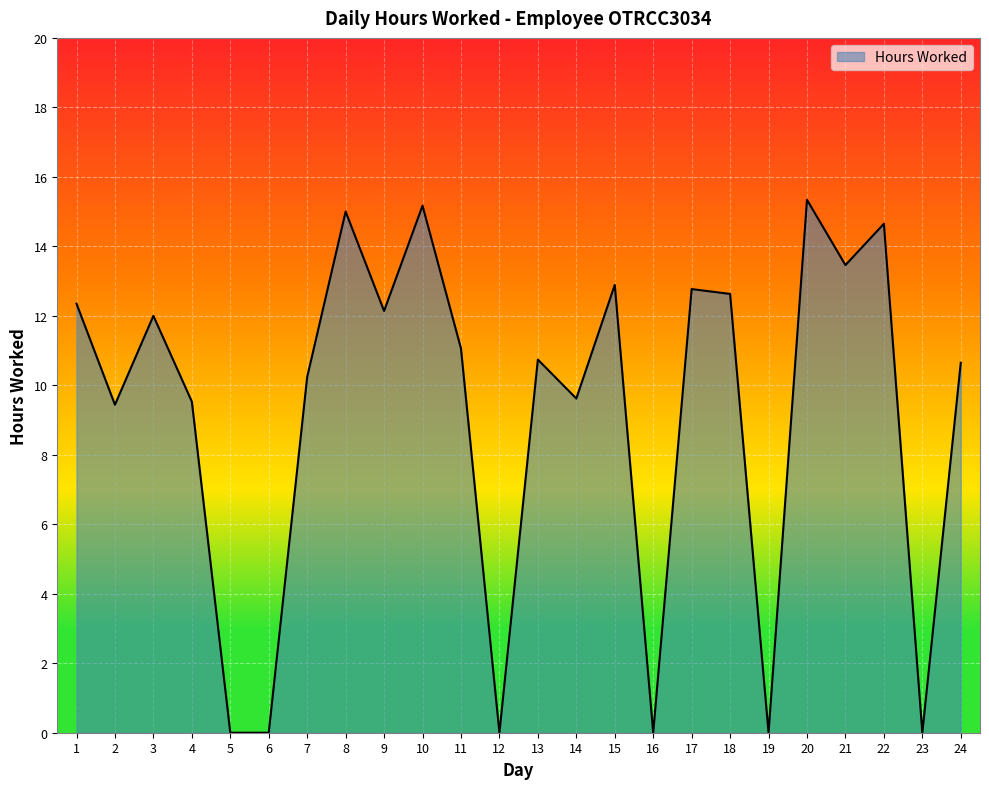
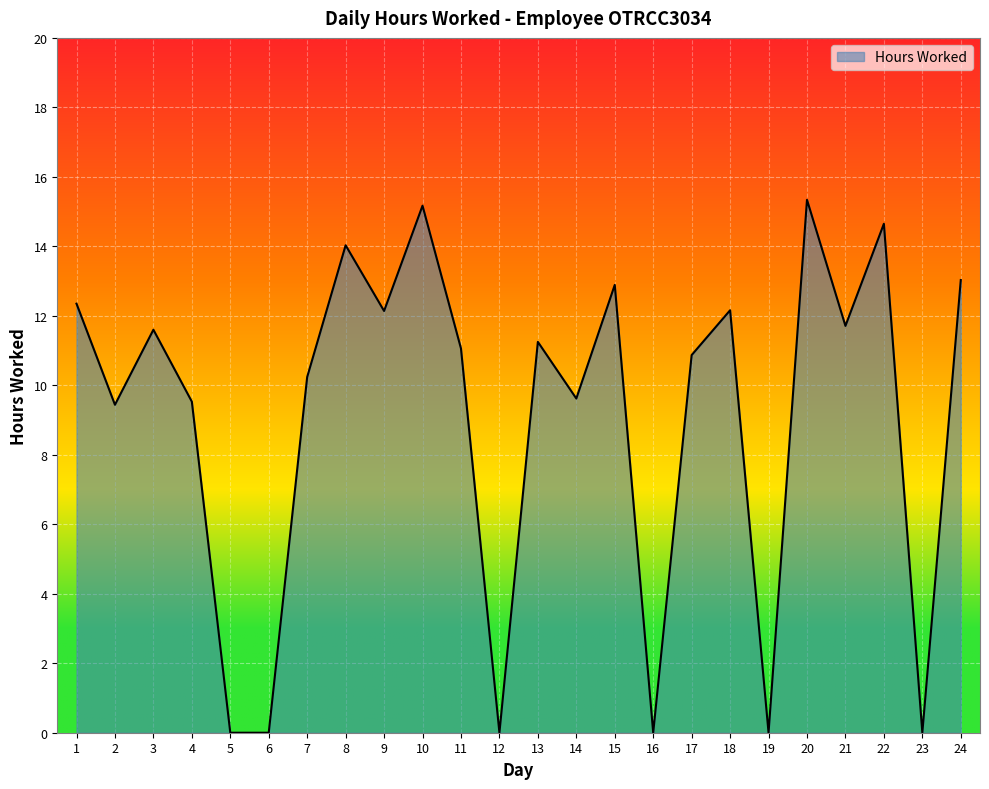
3: 12.0 -> 11.6
8: 15.0 -> 14.0
13: 10.7 -> 11.3
17: 12.8 -> 10.9
18: 12.6 -> 12.2
21: 13.5 -> 11.7
24: 10.7 -> 13.0
